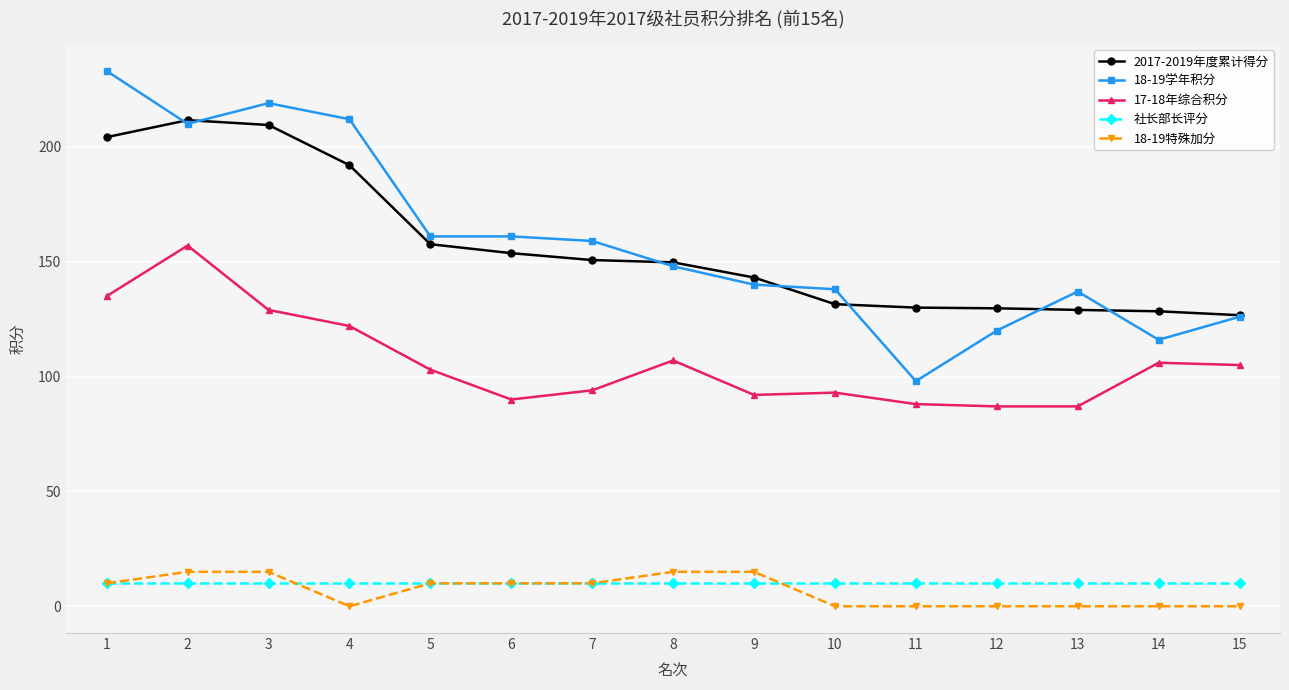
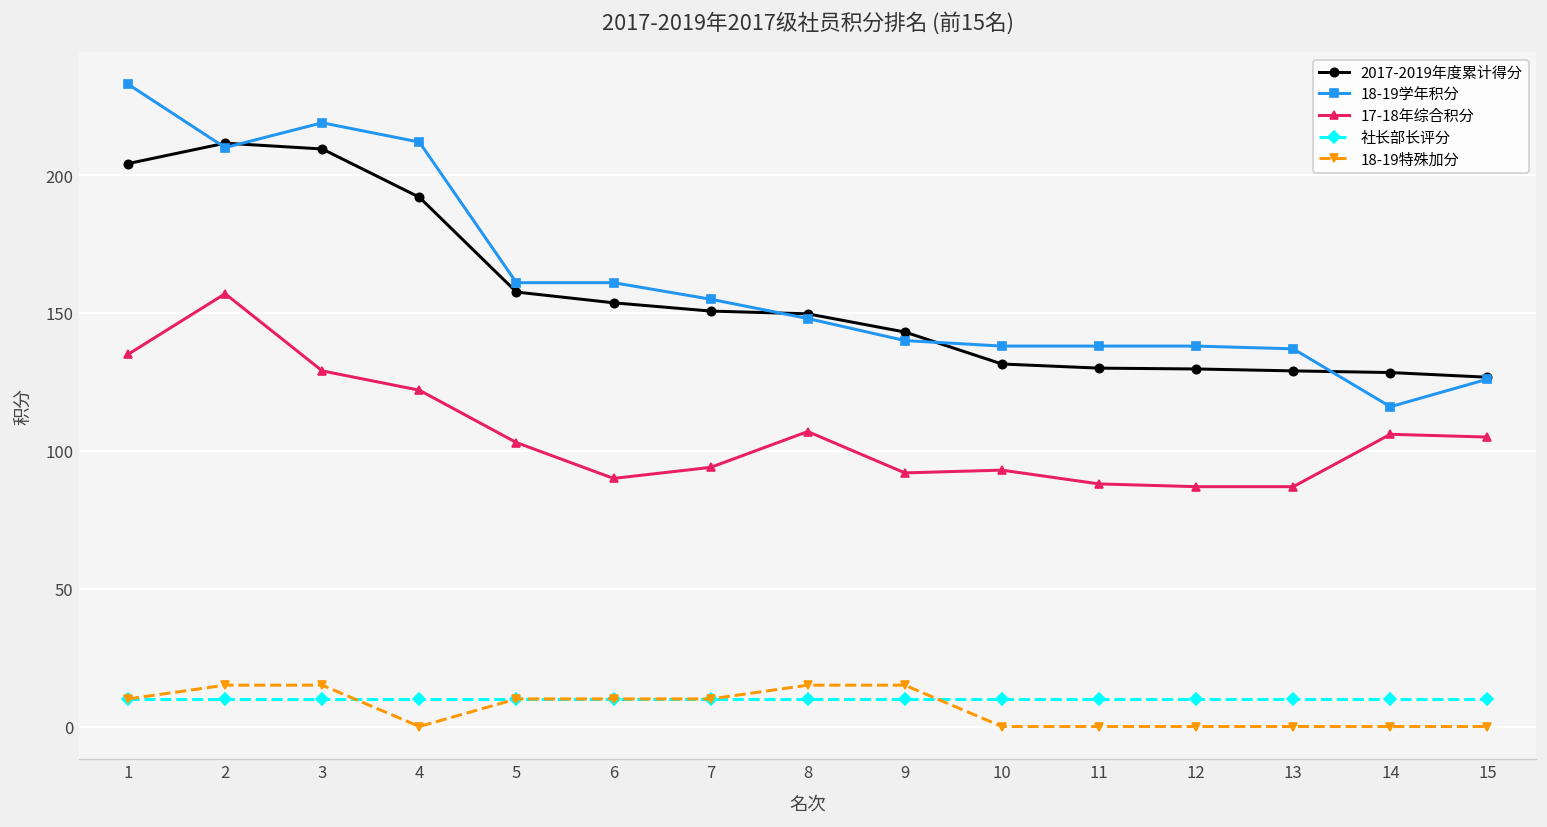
18-19学年积分, 7: 159 -> 155
18-19学年积分, 11: 98 -> 138
18-19学年积分, 12: 120 -> 138
